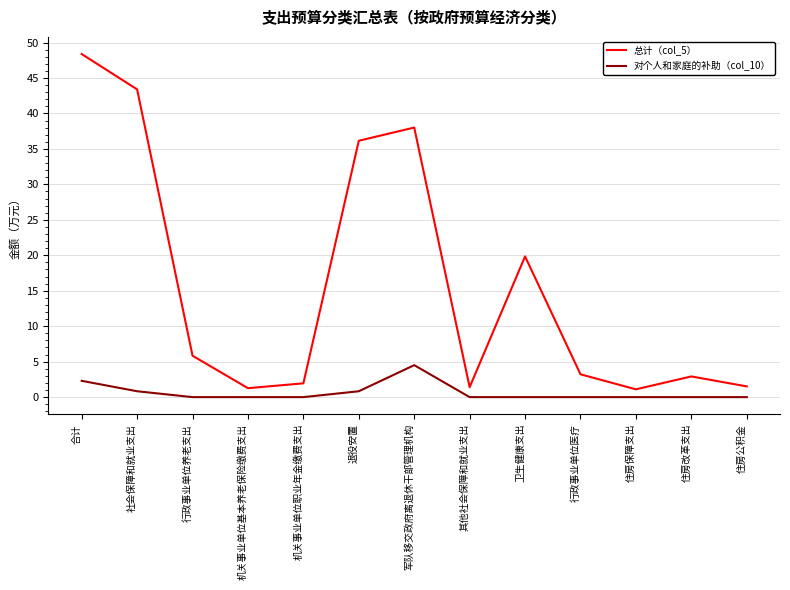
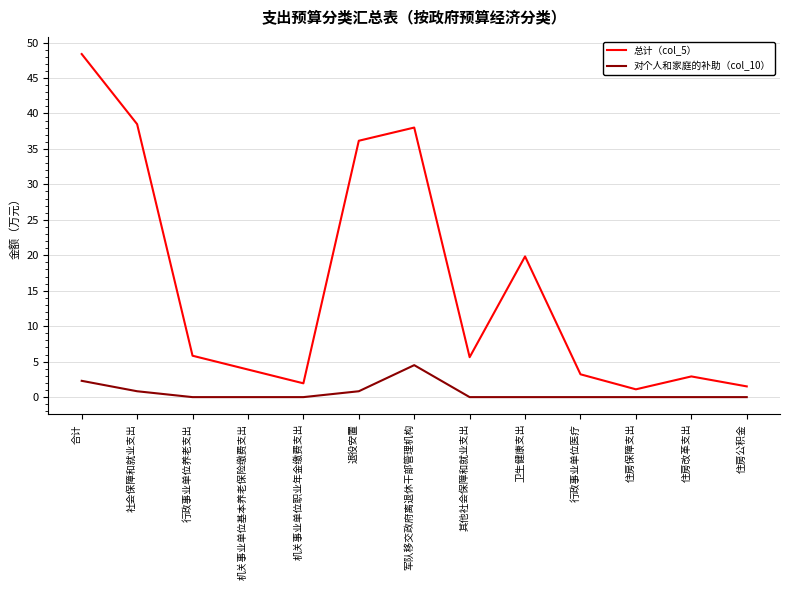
总计（col_5）, 社会保障和就业支出: 43 -> 38
总计（col_5）, 机关事业单位基本养老保险缴费支出: 1 -> 4
总计（col_5）, 其他社会保障和就业支出: 1 -> 6
